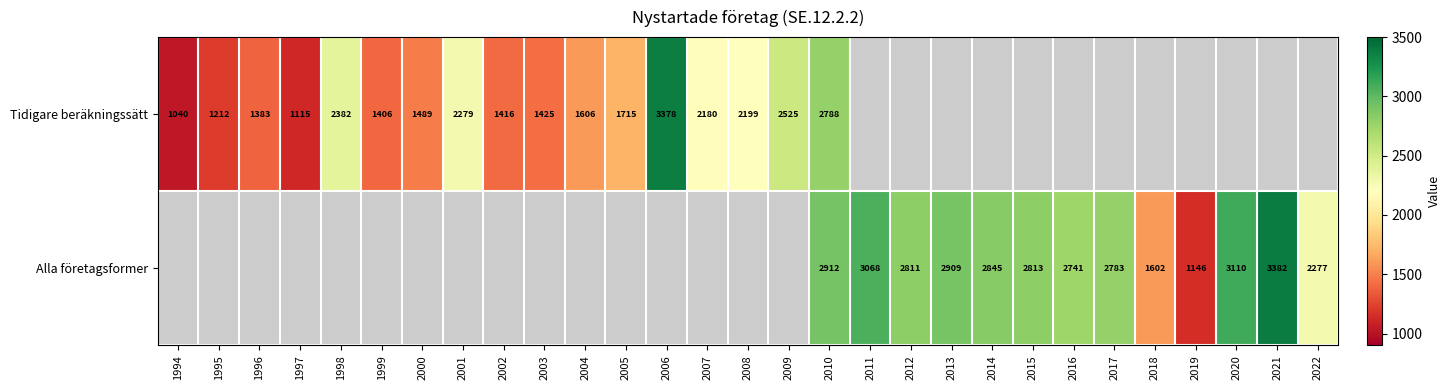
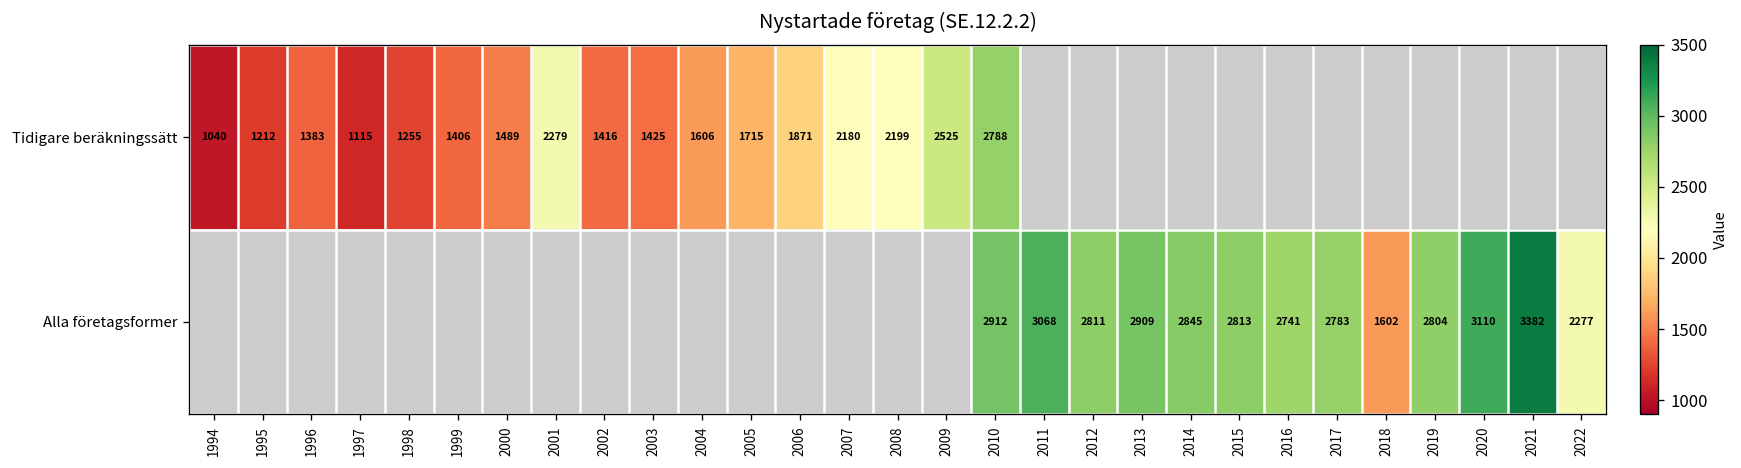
Tidigare beräkningssätt, 1998: 2382 -> 1255
Tidigare beräkningssätt, 2006: 3378 -> 1871
Alla företagsformer, 2019: 1146 -> 2804
